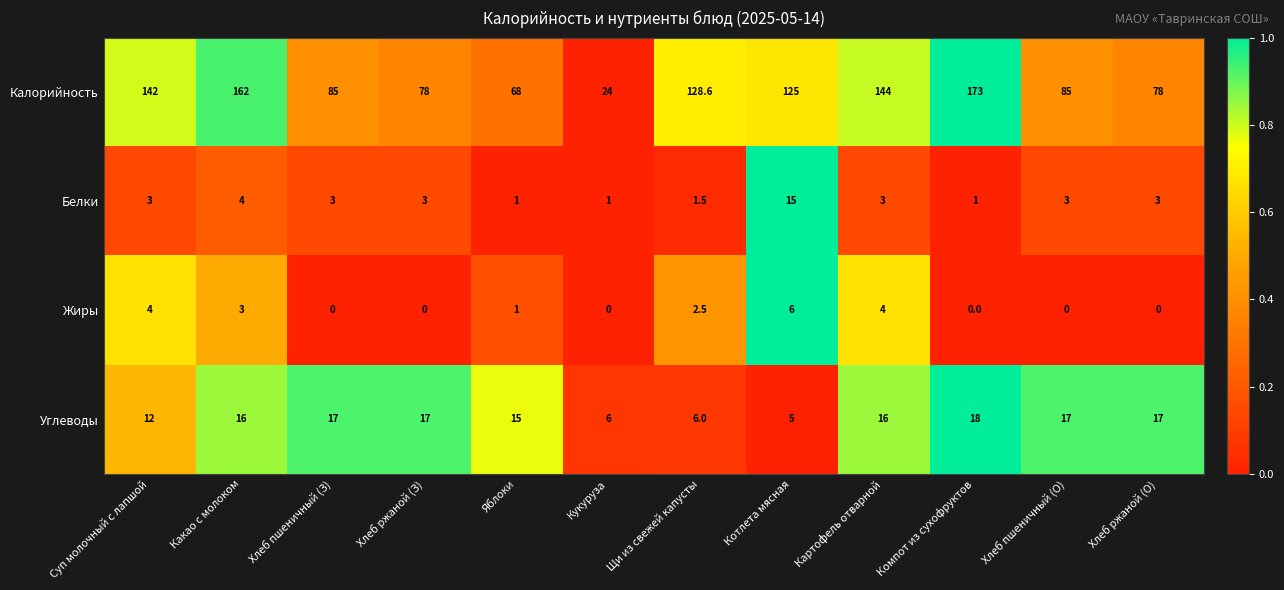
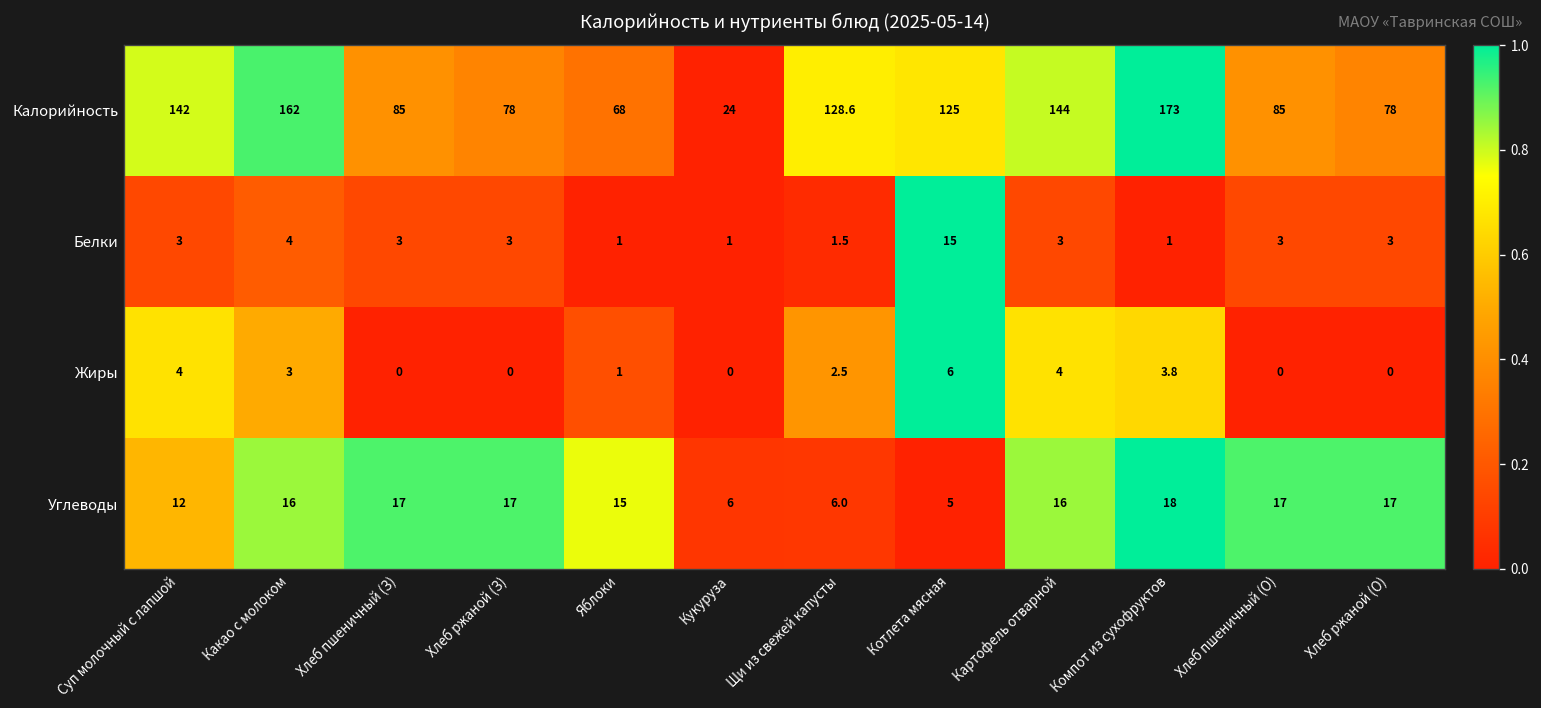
Жиры, Компот из сухофруктов: 0.0 -> 3.8
